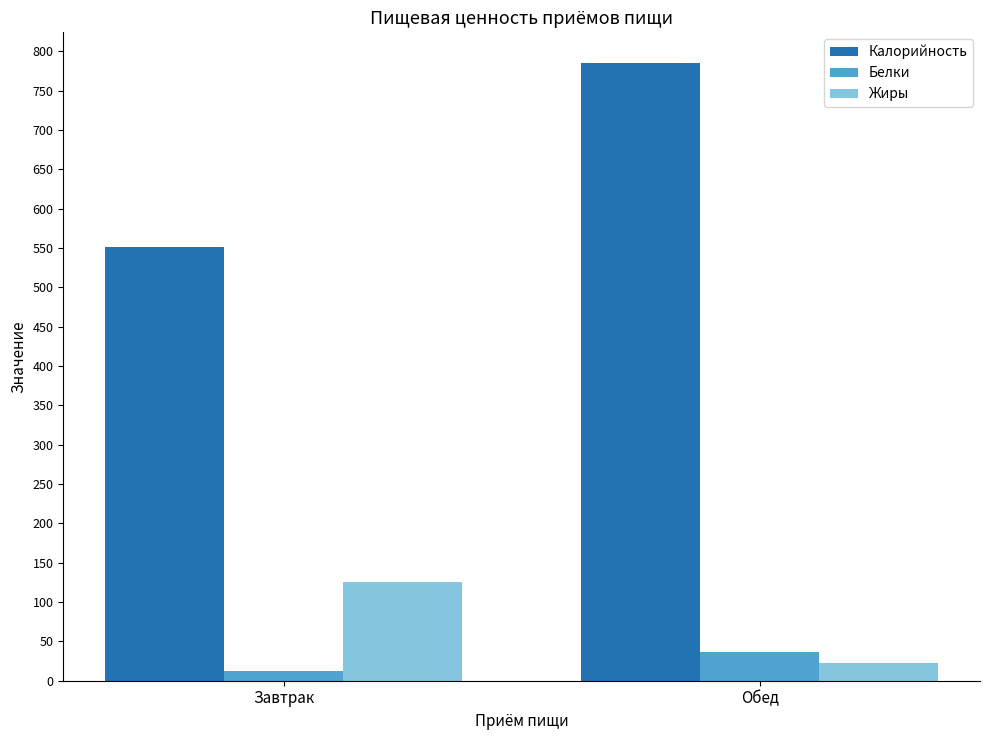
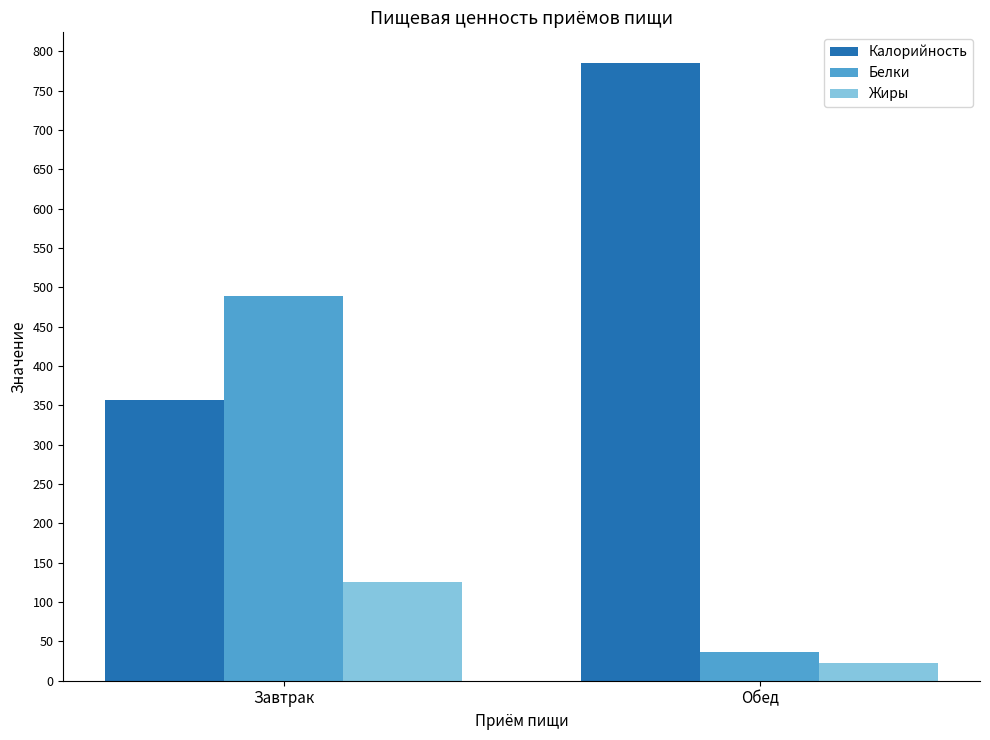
Калорийность, Завтрак: 550 -> 360
Белки, Завтрак: 10 -> 490
